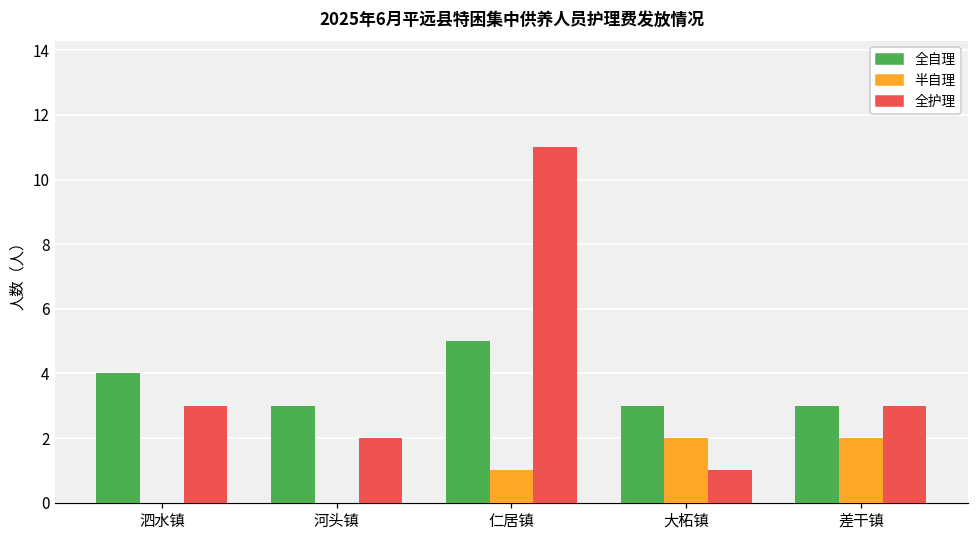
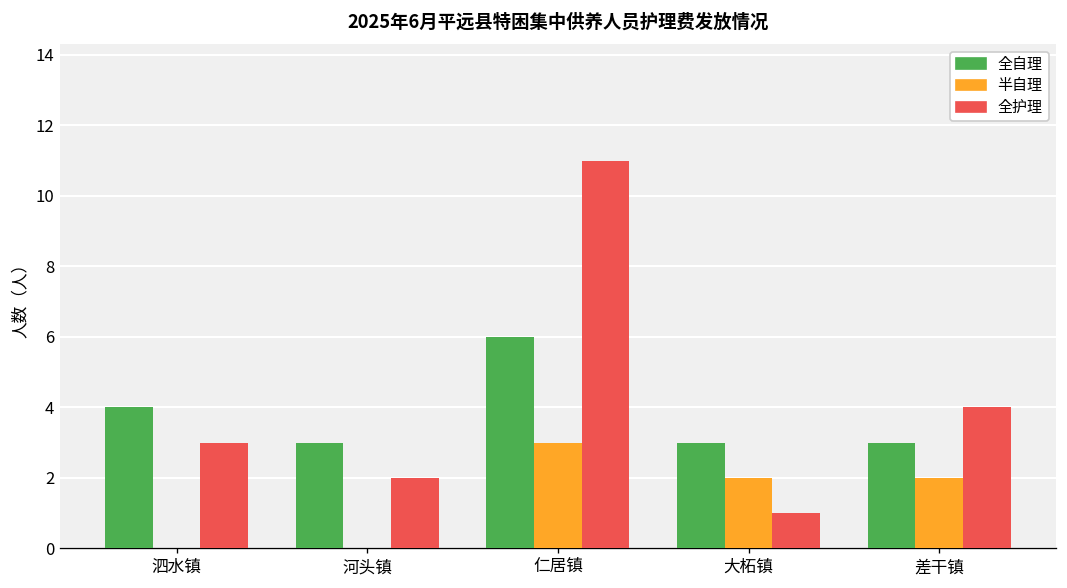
全自理, 仁居镇: 5 -> 6
半自理, 仁居镇: 1 -> 3
全护理, 差干镇: 3 -> 4
